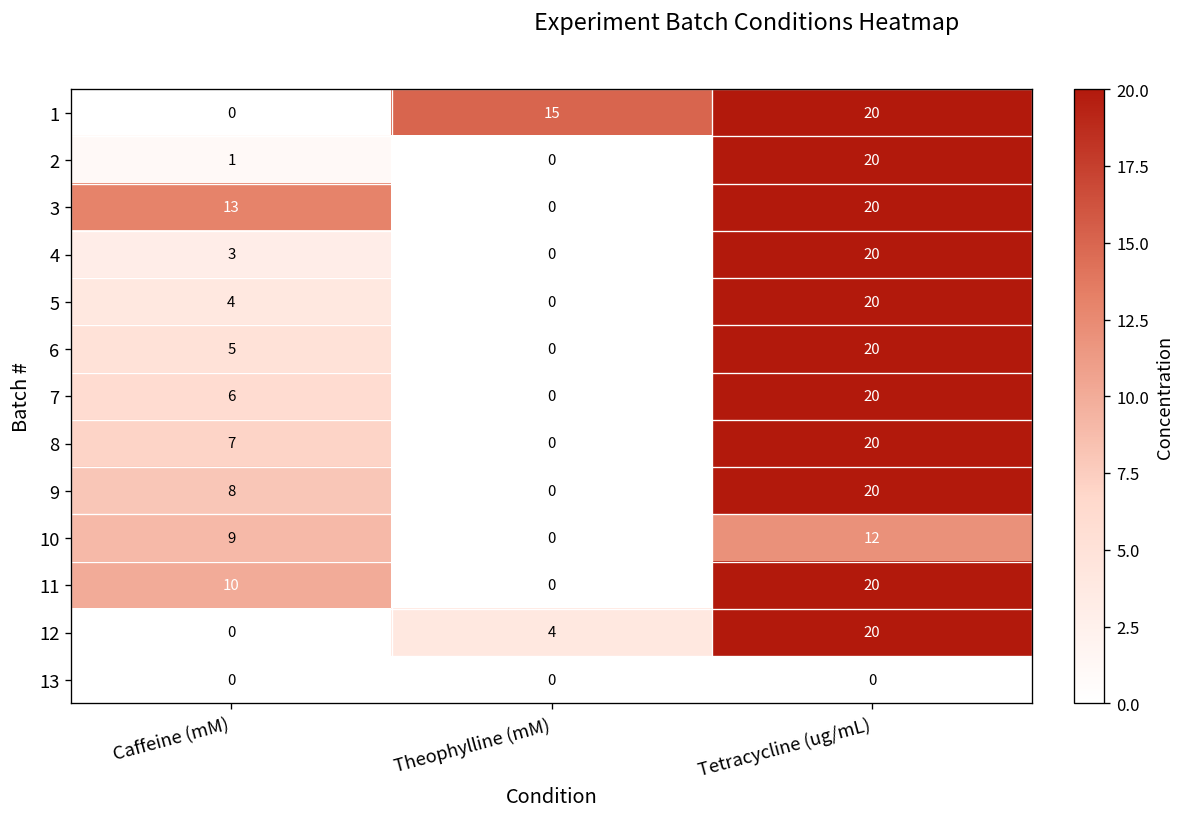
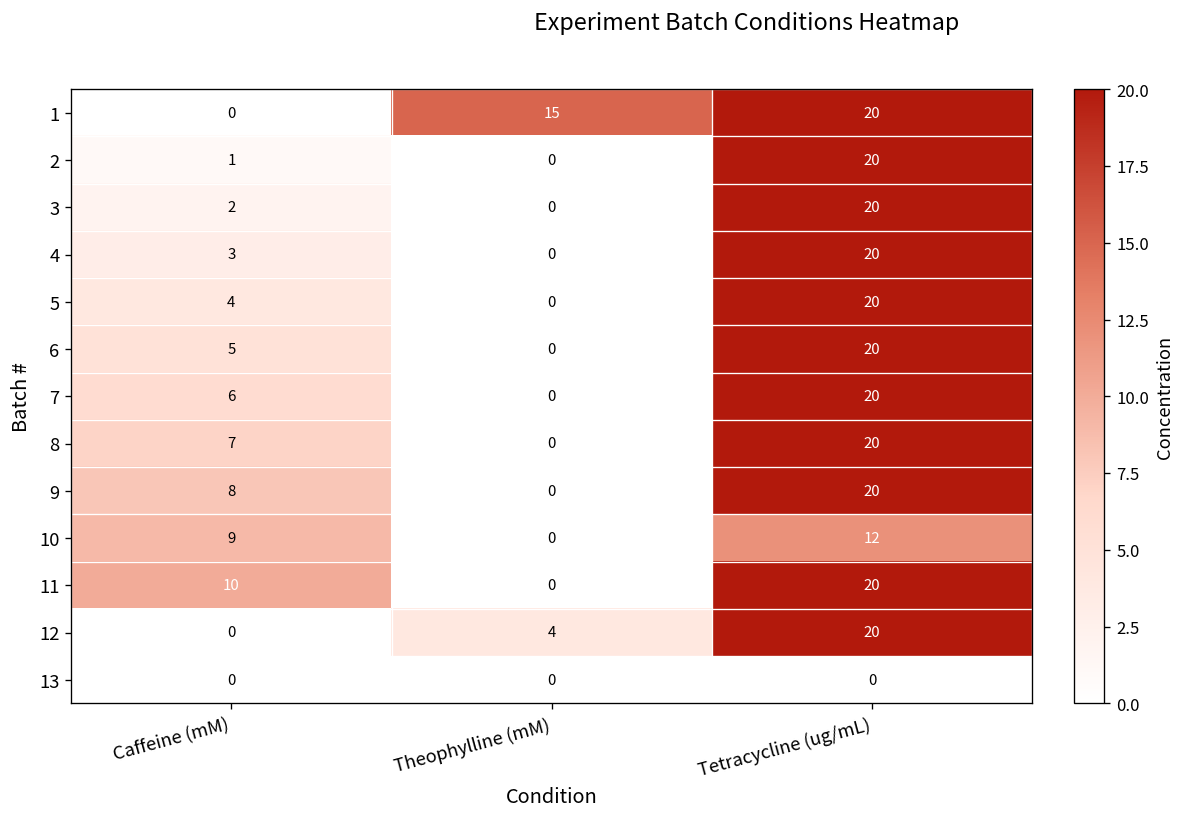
3, Caffeine (mM): 13 -> 2
